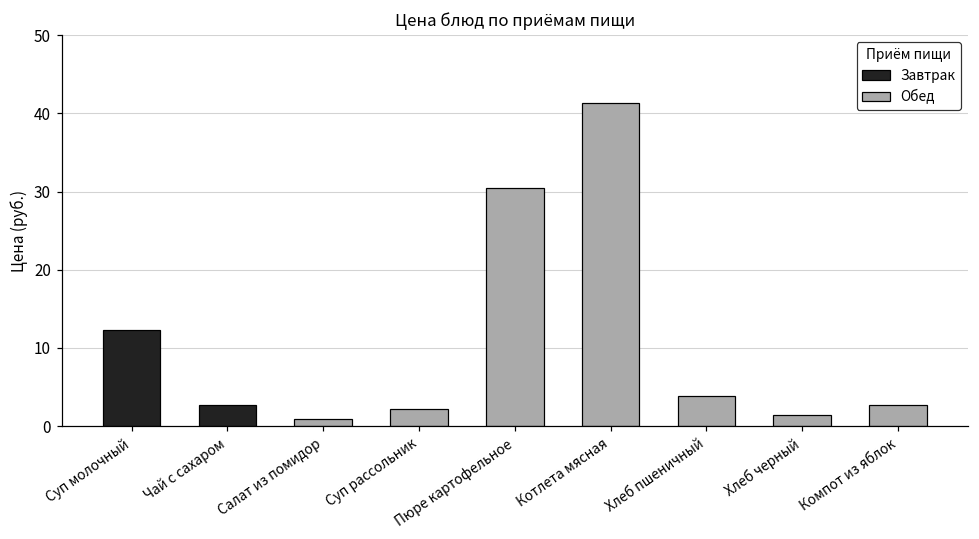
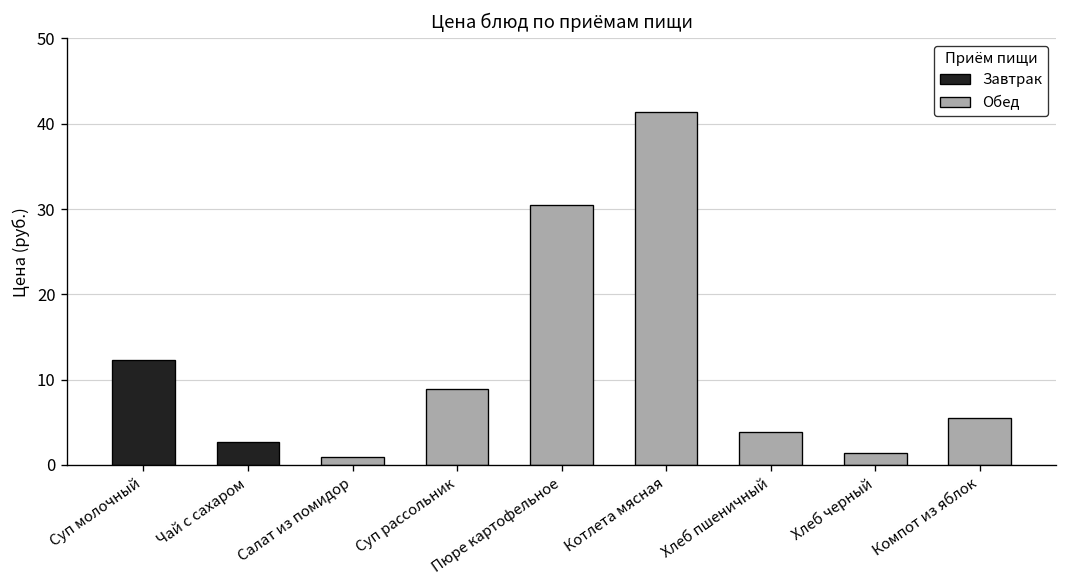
Суп рассольник: 2 -> 9
Компот из яблок: 3 -> 5
